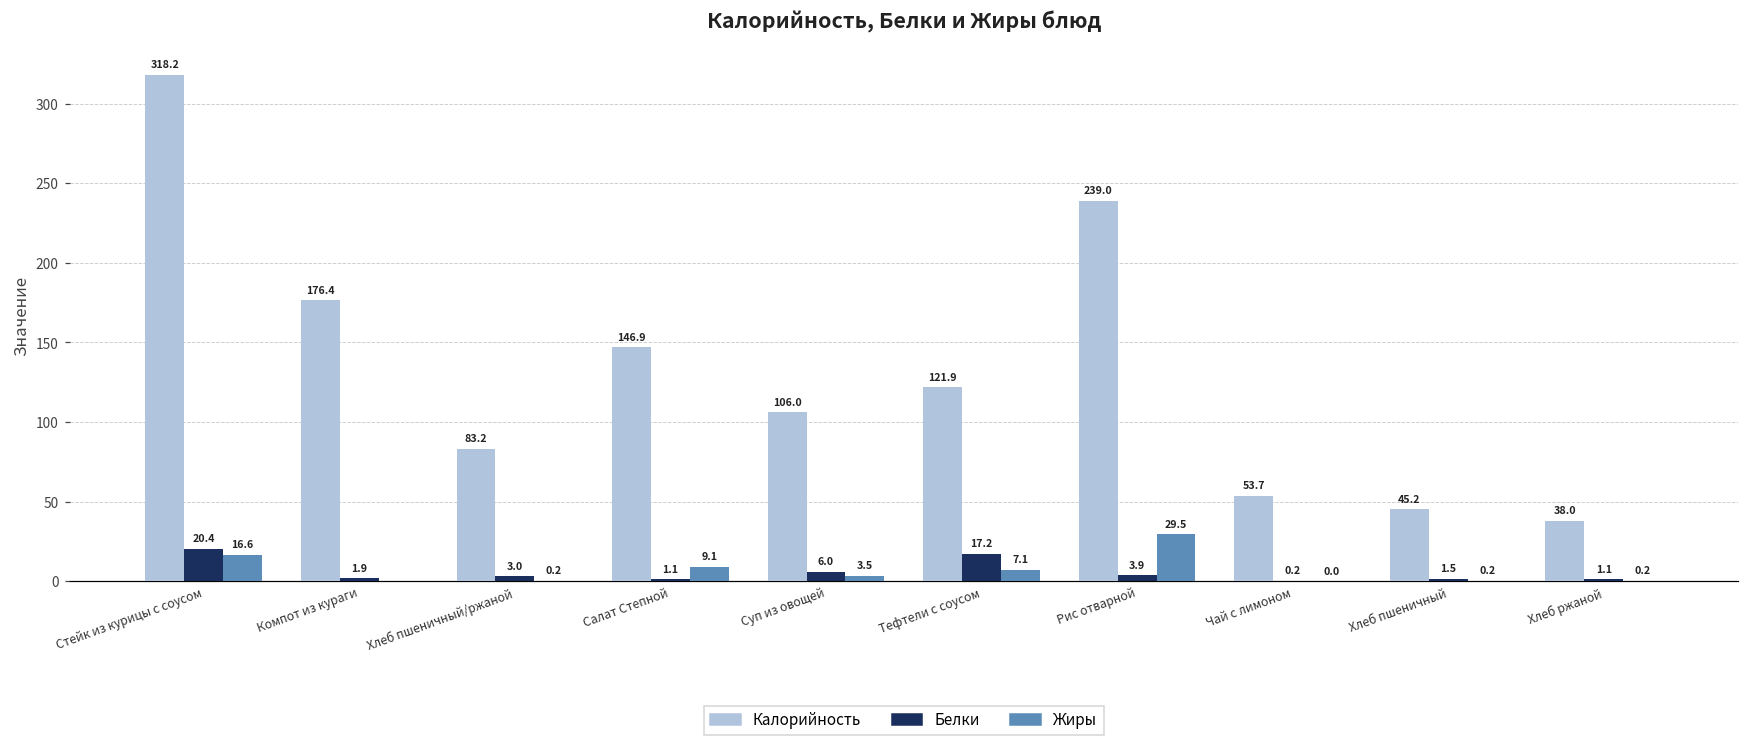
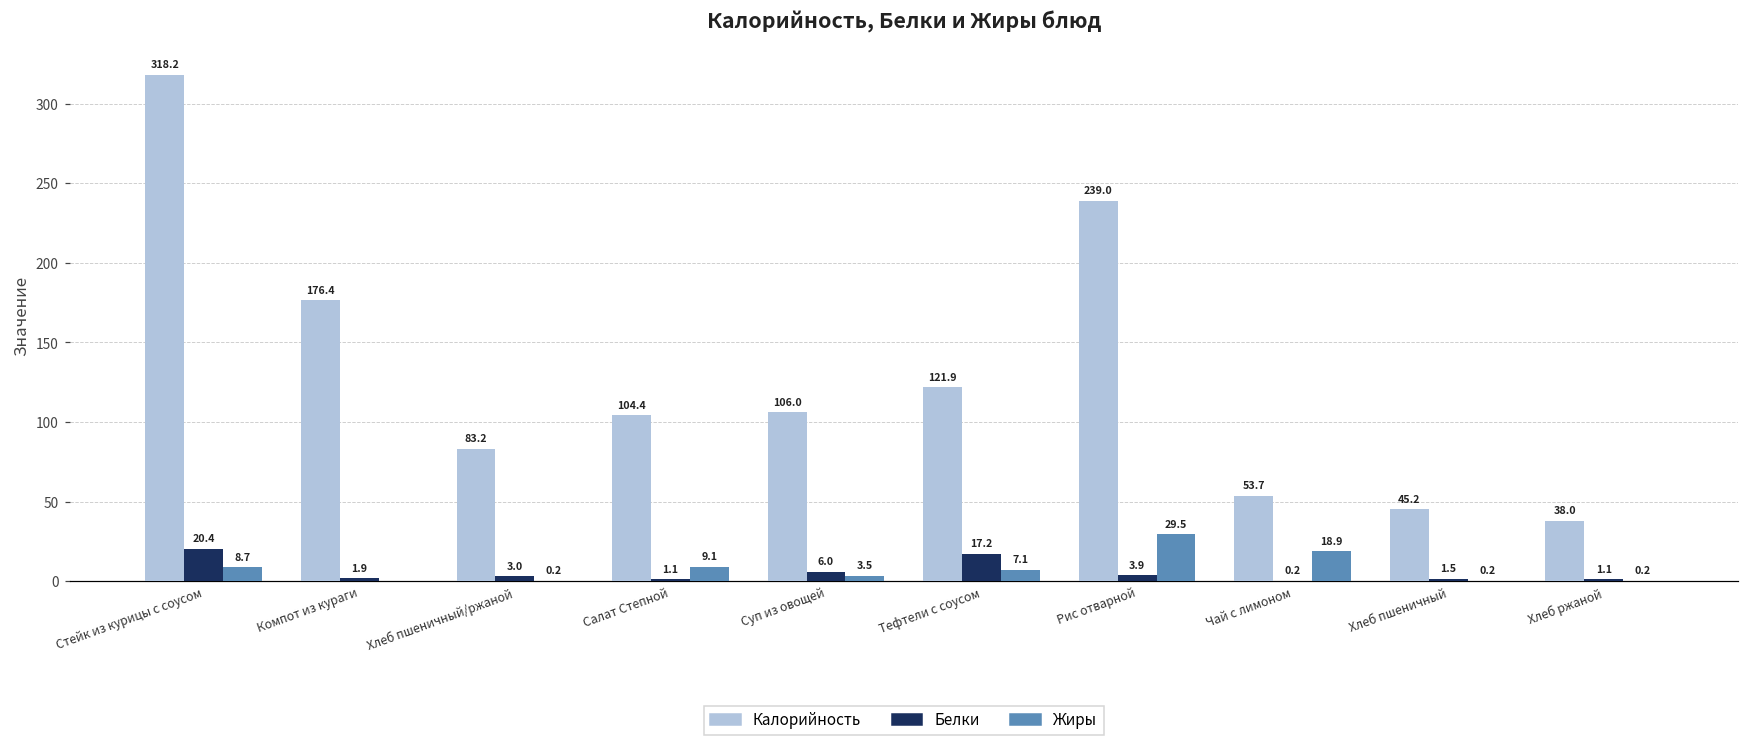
Жиры, Стейк из курицы с соусом: 16.6 -> 8.7
Калорийность, Салат Степной: 146.9 -> 104.4
Жиры, Чай с лимоном: 0.0 -> 18.9
